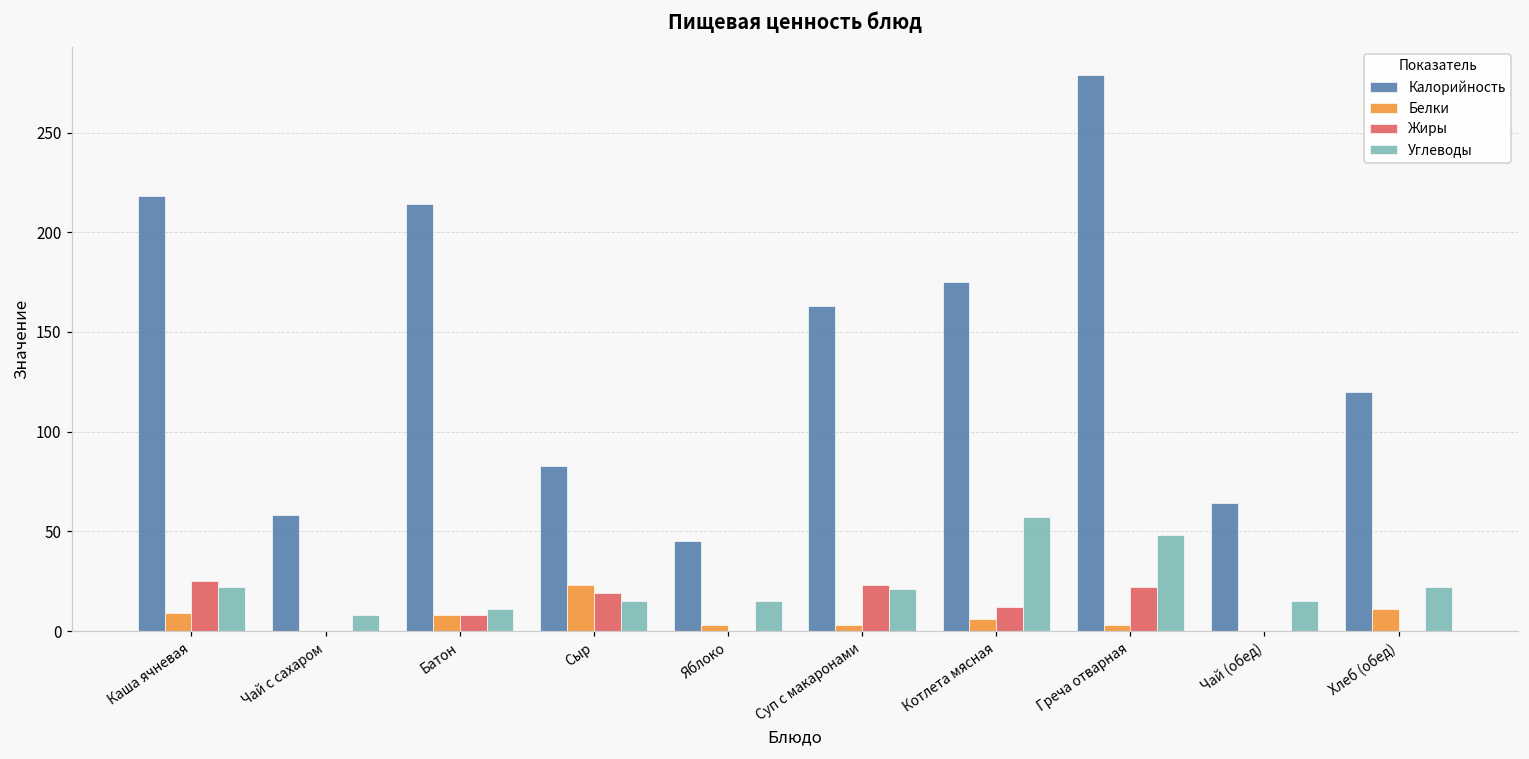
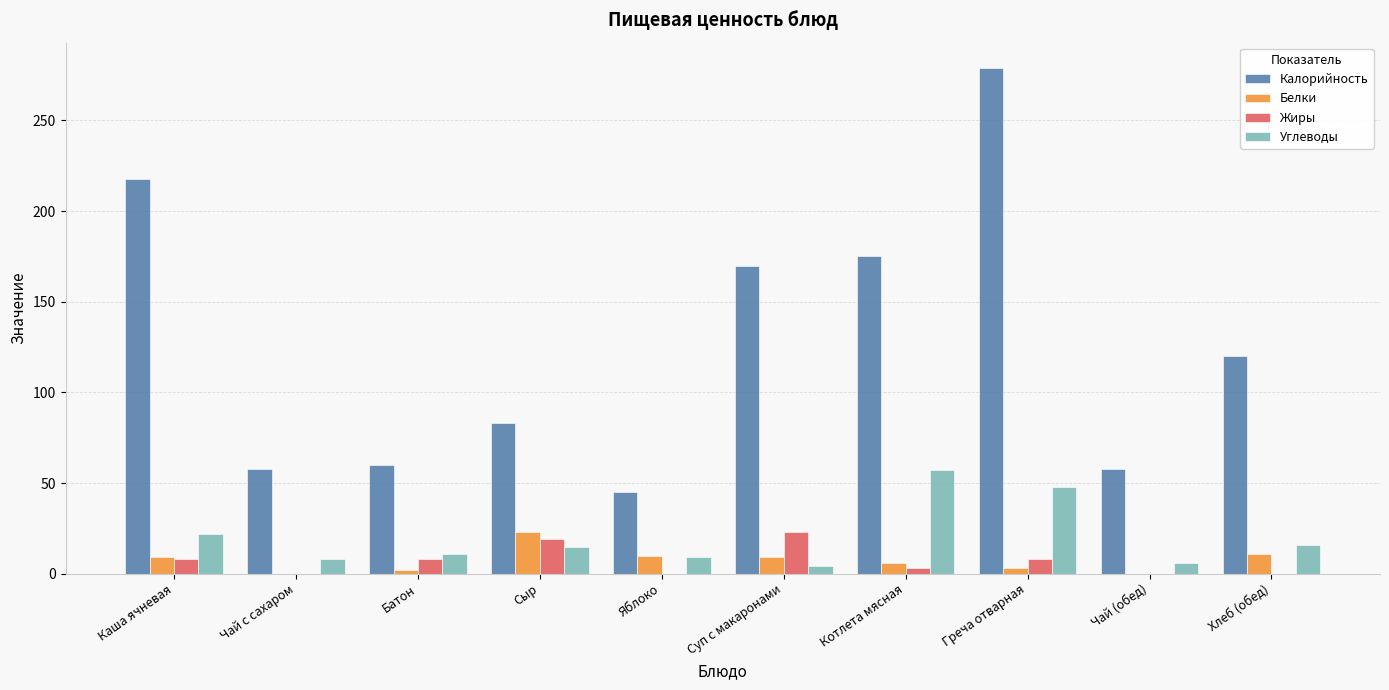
Жиры, Каша ячневая: 25 -> 8
Калорийность, Батон: 214 -> 60
Белки, Батон: 8 -> 2
Белки, Яблоко: 3 -> 10
Углеводы, Яблоко: 15 -> 9
Калорийность, Суп с макаронами: 163 -> 170
Белки, Суп с макаронами: 3 -> 9
Углеводы, Суп с макаронами: 21 -> 4
Жиры, Котлета мясная: 12 -> 3
Жиры, Греча отварная: 22 -> 8
Калорийность, Чай (обед): 64 -> 58
Углеводы, Чай (обед): 15 -> 6
Углеводы, Хлеб (обед): 22 -> 16
